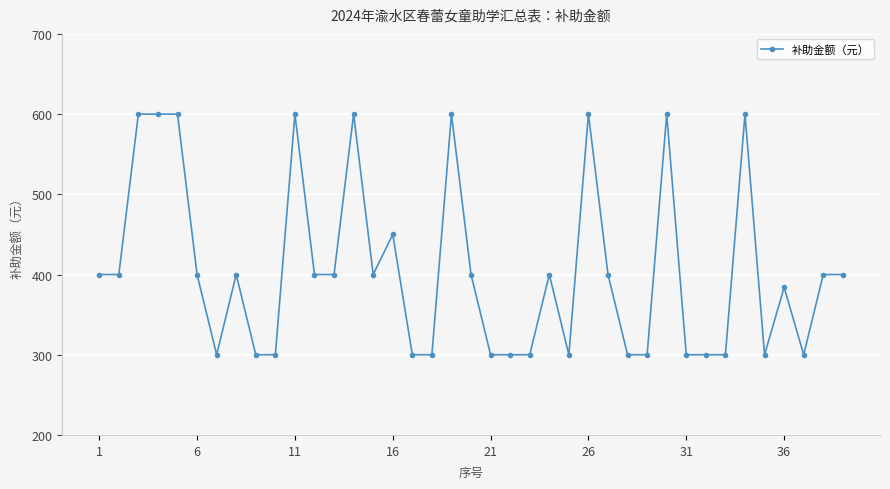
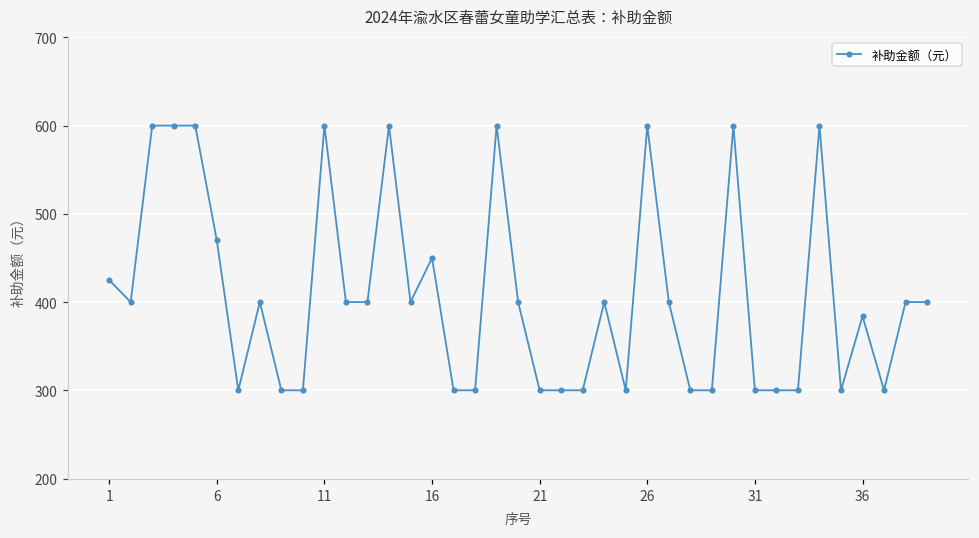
1: 400 -> 430
6: 400 -> 470
